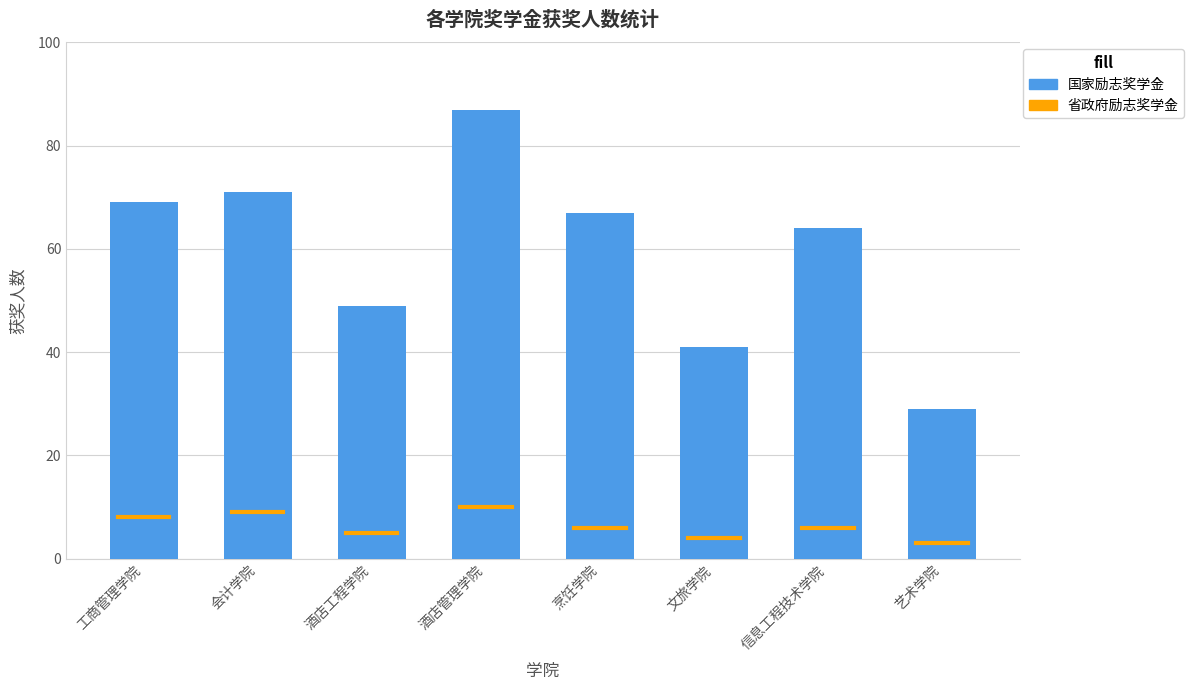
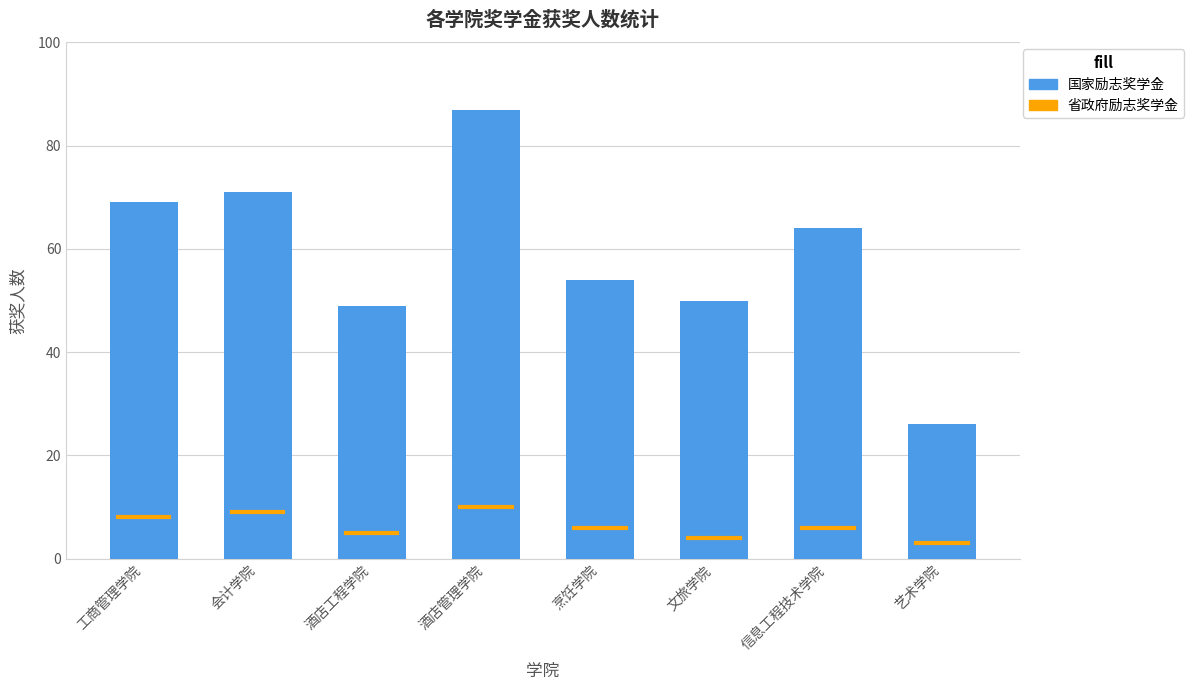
国家励志奖学金, 烹饪学院: 67 -> 54
国家励志奖学金, 文旅学院: 41 -> 50
国家励志奖学金, 艺术学院: 29 -> 26
